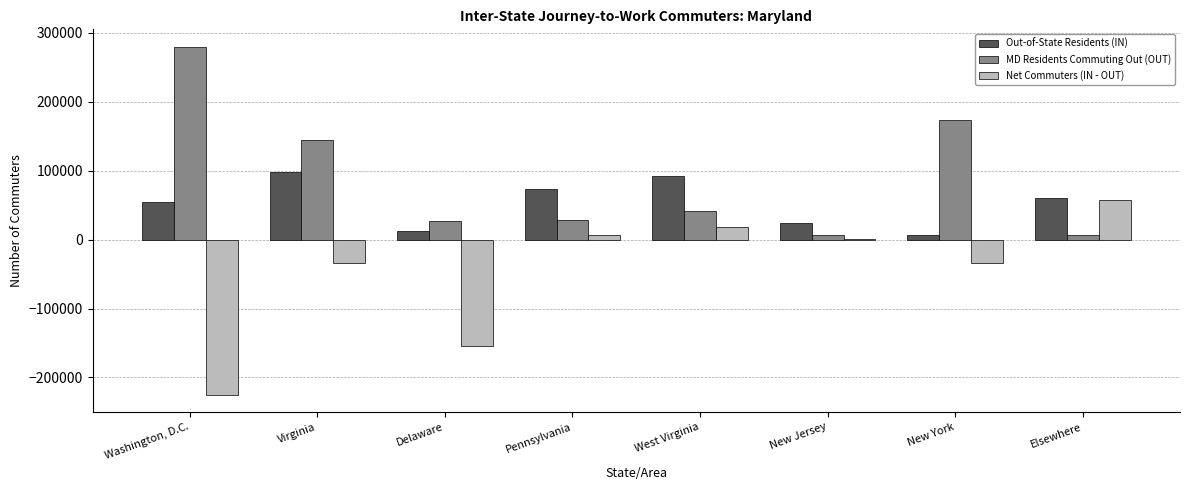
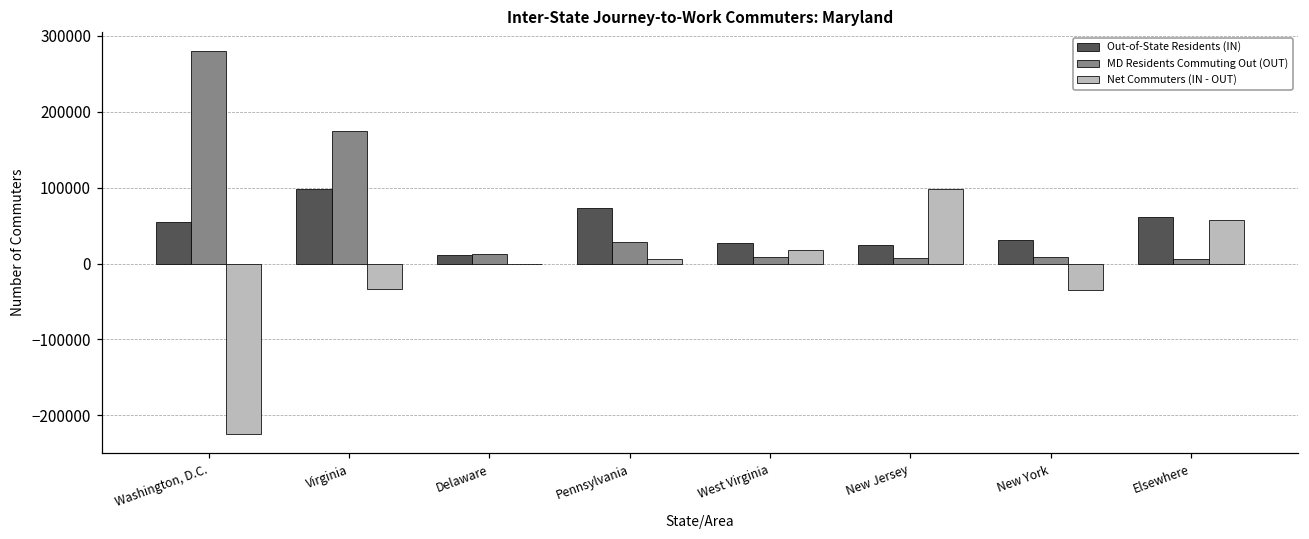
MD Residents Commuting Out (OUT), Virginia: 140000 -> 170000
MD Residents Commuting Out (OUT), Delaware: 30000 -> 10000
Net Commuters (IN - OUT), Delaware: -150000 -> 0
Out-of-State Residents (IN), West Virginia: 90000 -> 30000
MD Residents Commuting Out (OUT), West Virginia: 40000 -> 10000
Net Commuters (IN - OUT), New Jersey: 0 -> 100000
Out-of-State Residents (IN), New York: 10000 -> 30000
MD Residents Commuting Out (OUT), New York: 170000 -> 10000
